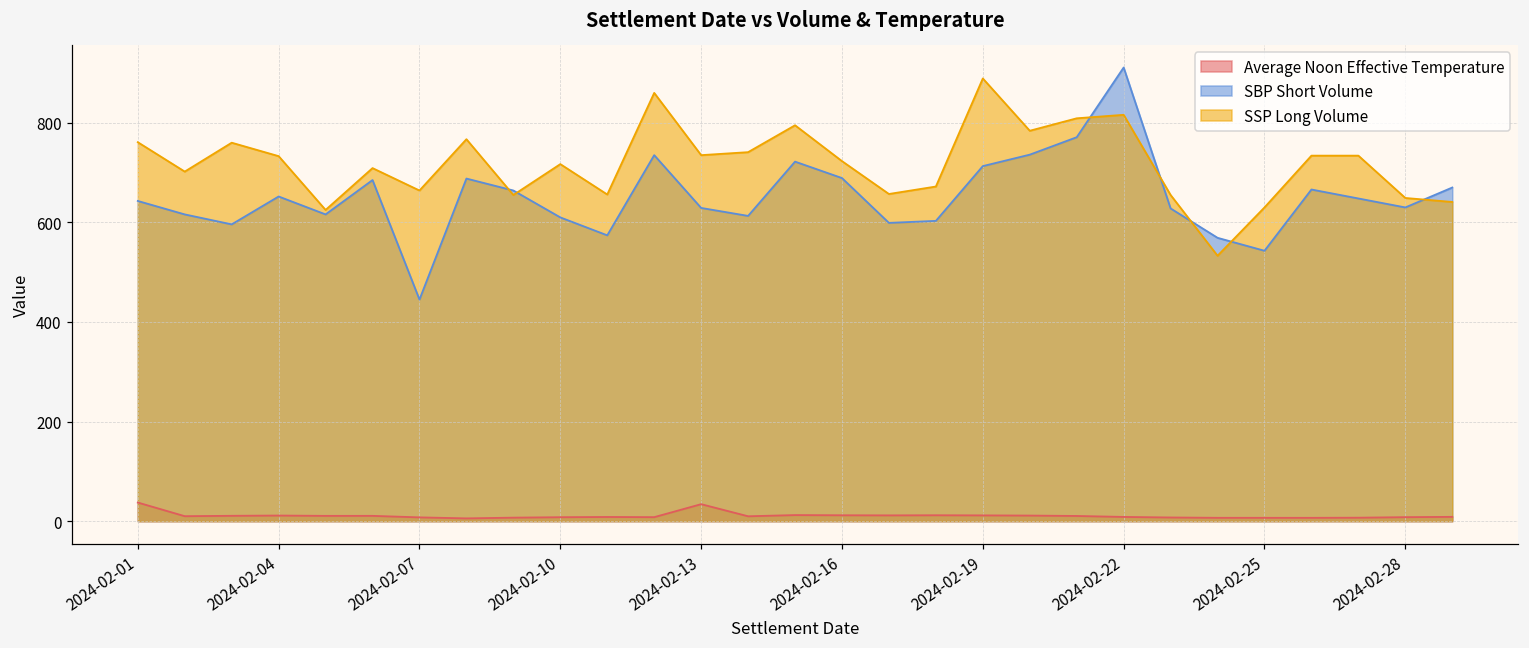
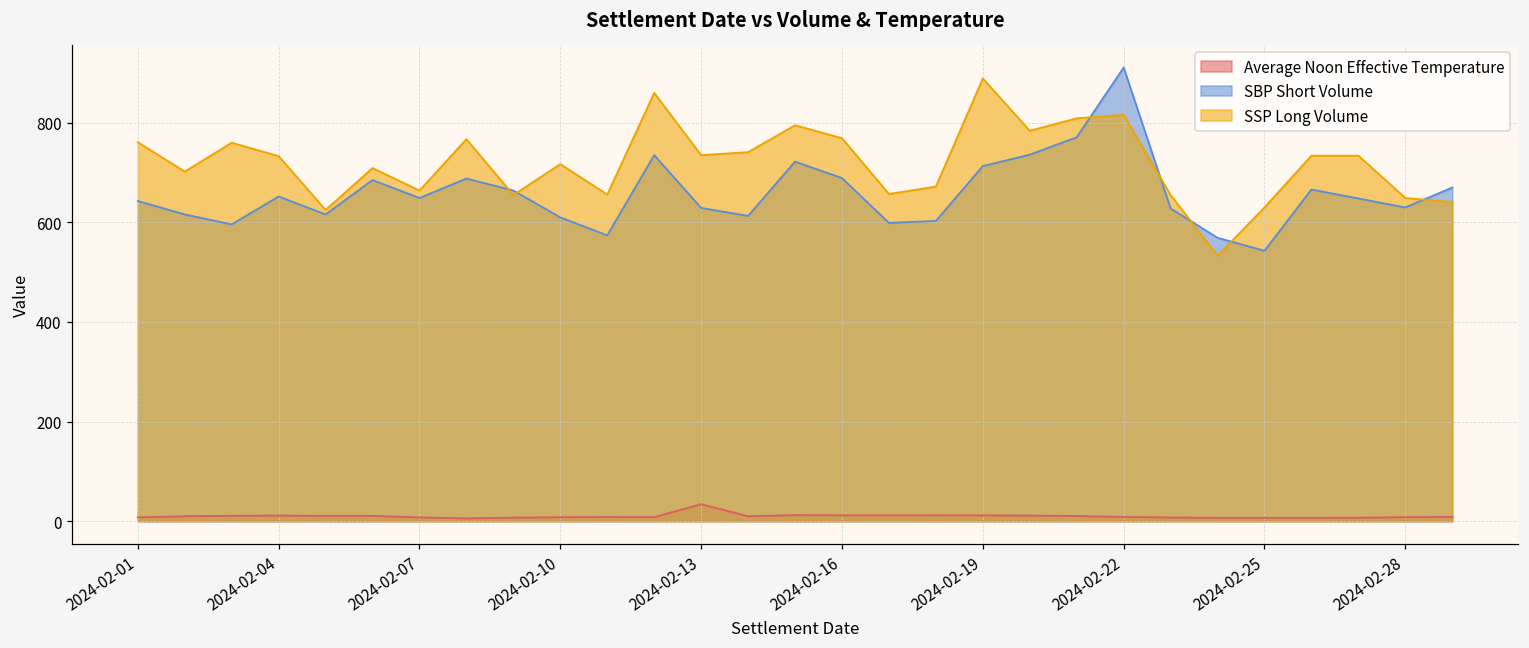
Average Noon Effective Temperature, 2024-02-01: 40 -> 10
SBP Short Volume, 2024-02-07: 450 -> 650
SSP Long Volume, 2024-02-16: 720 -> 770
